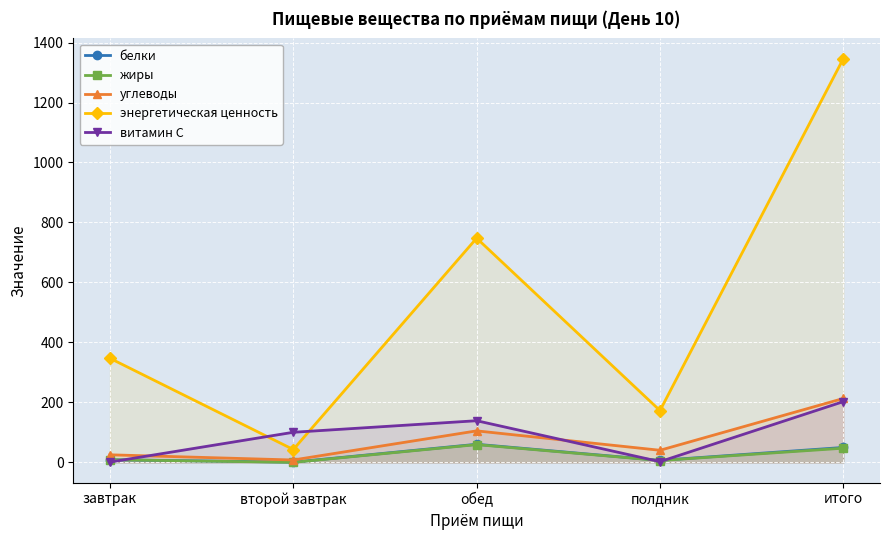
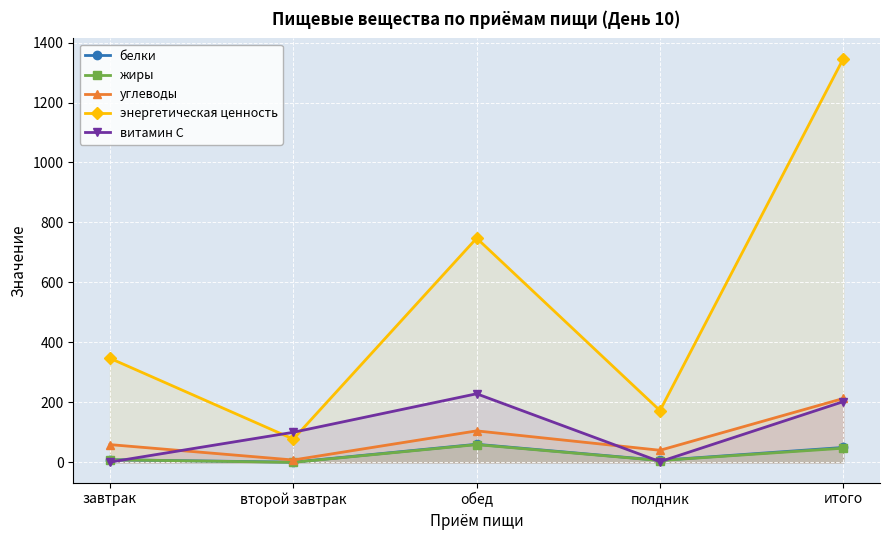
углеводы, завтрак: 30 -> 60
энергетическая ценность, второй завтрак: 40 -> 80
витамин С, обед: 140 -> 230
